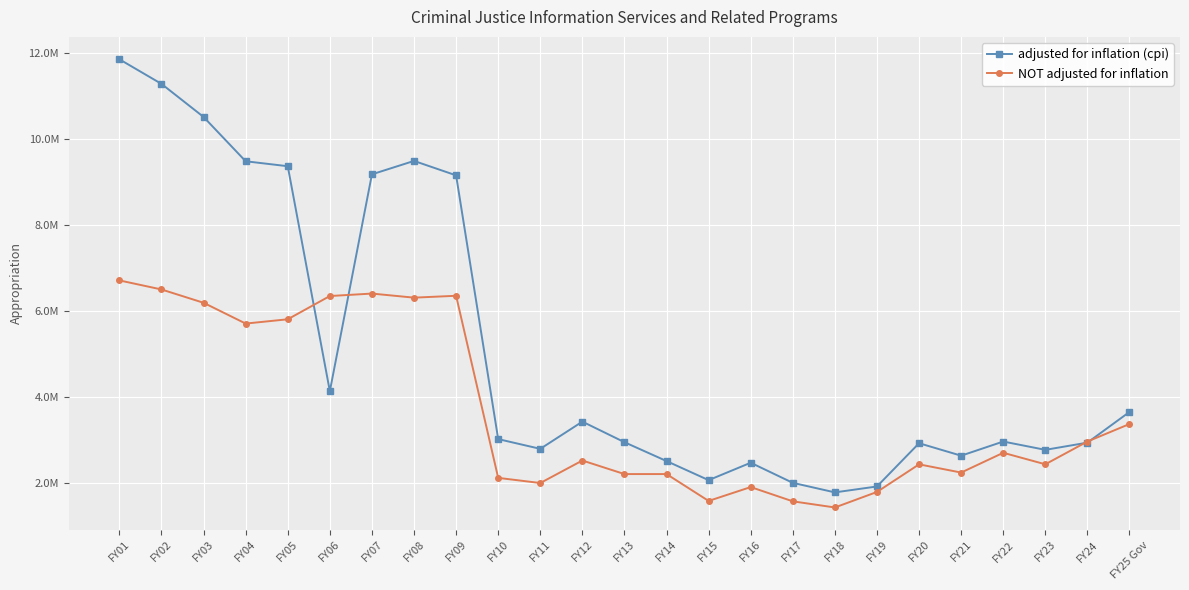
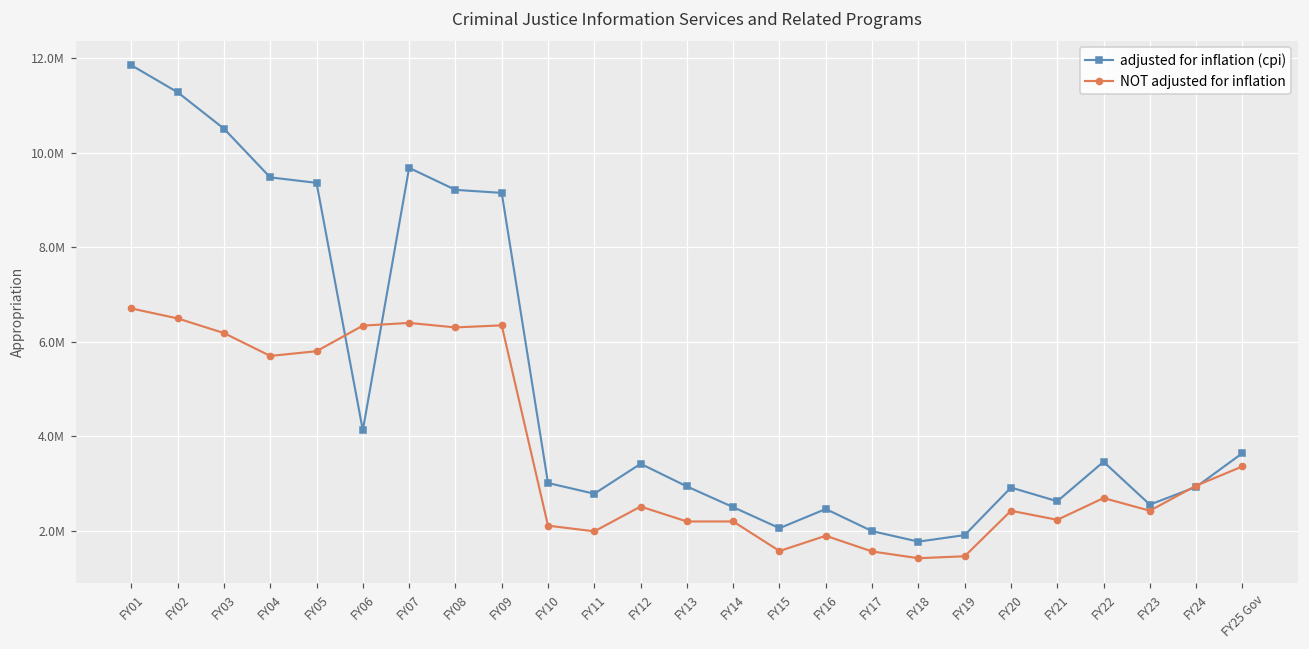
adjusted for inflation (cpi), FY07: 9200000 -> 9700000
adjusted for inflation (cpi), FY08: 9500000 -> 9200000
NOT adjusted for inflation, FY19: 1800000 -> 1500000
adjusted for inflation (cpi), FY22: 3000000 -> 3500000
adjusted for inflation (cpi), FY23: 2800000 -> 2600000
